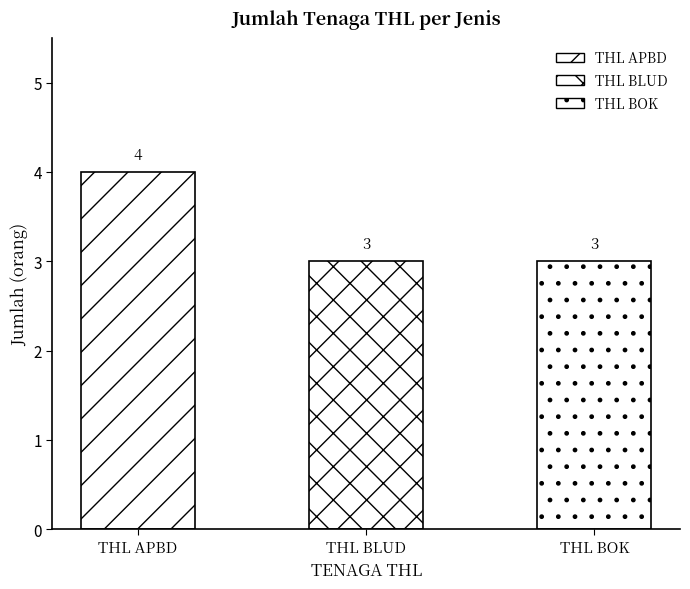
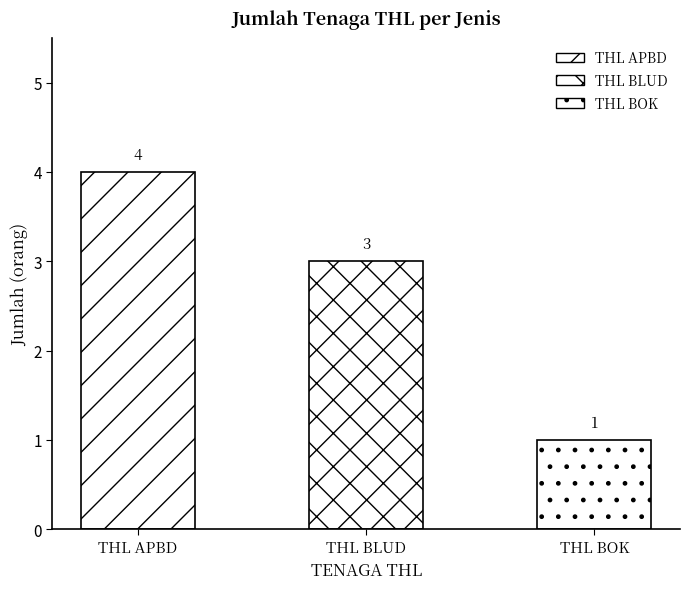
THL BOK: 3 -> 1
